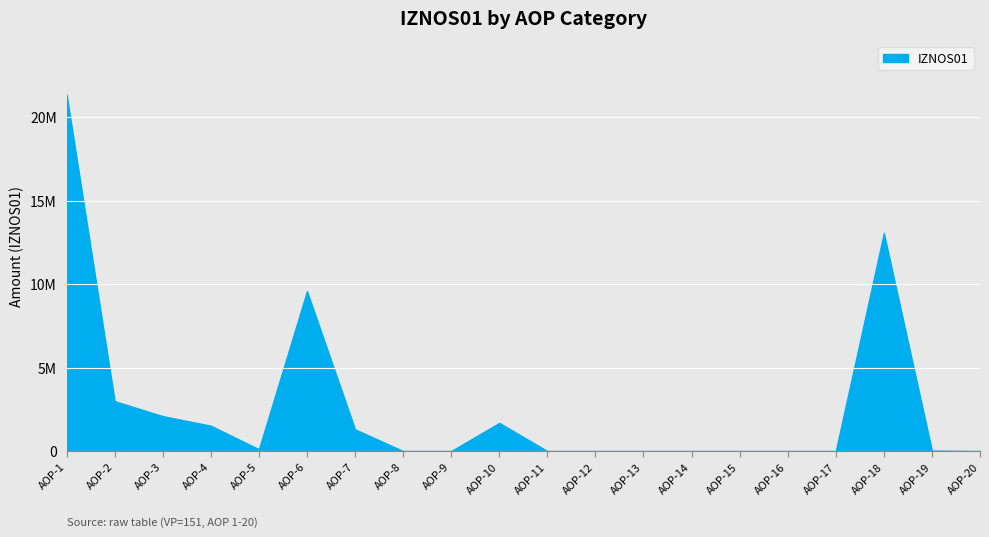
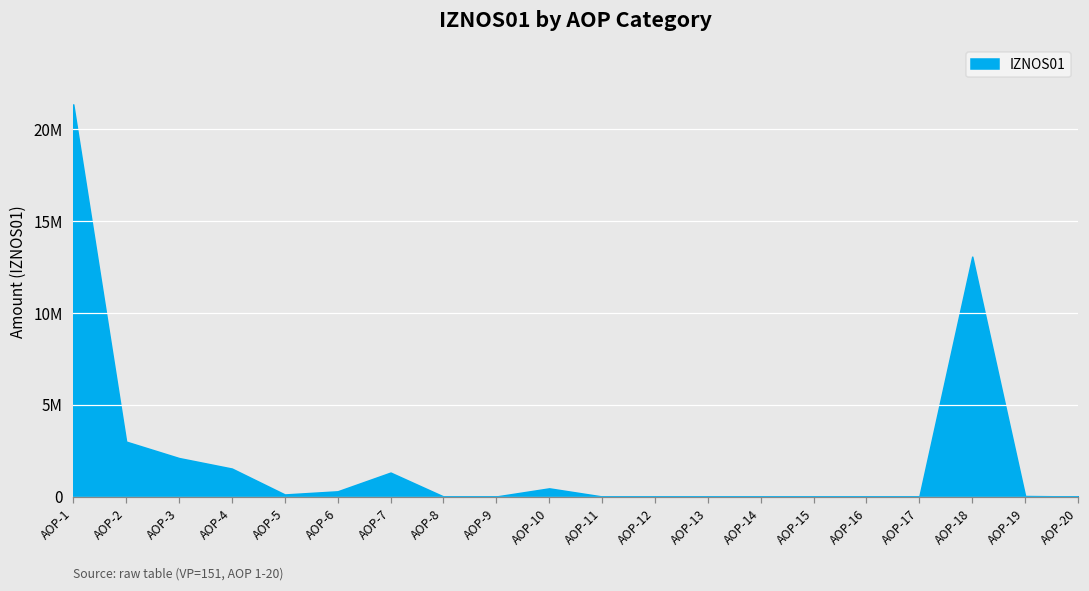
AOP-6: 9600000 -> 300000
AOP-10: 1700000 -> 400000
